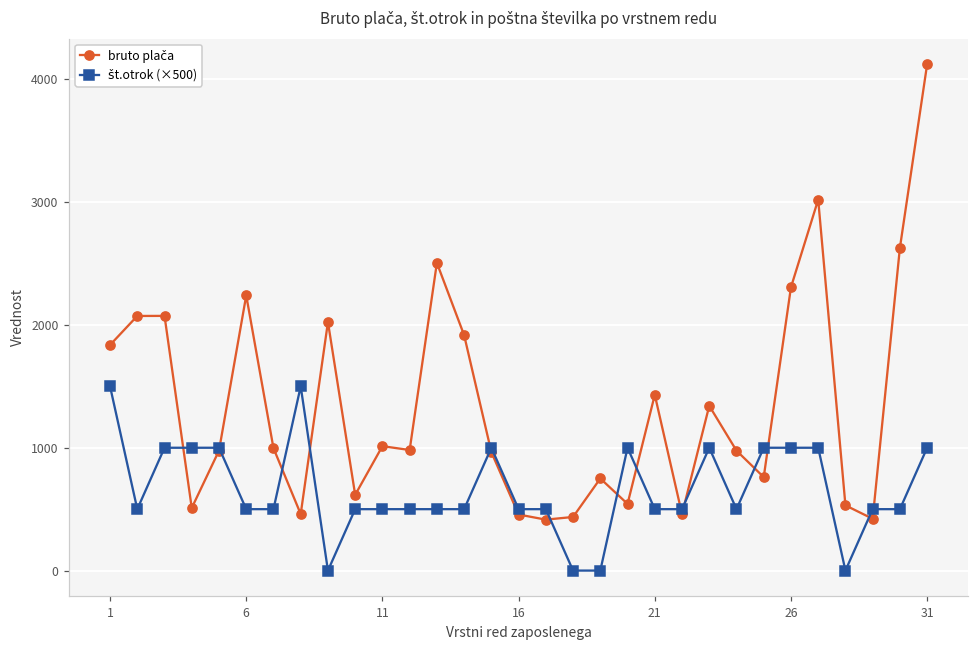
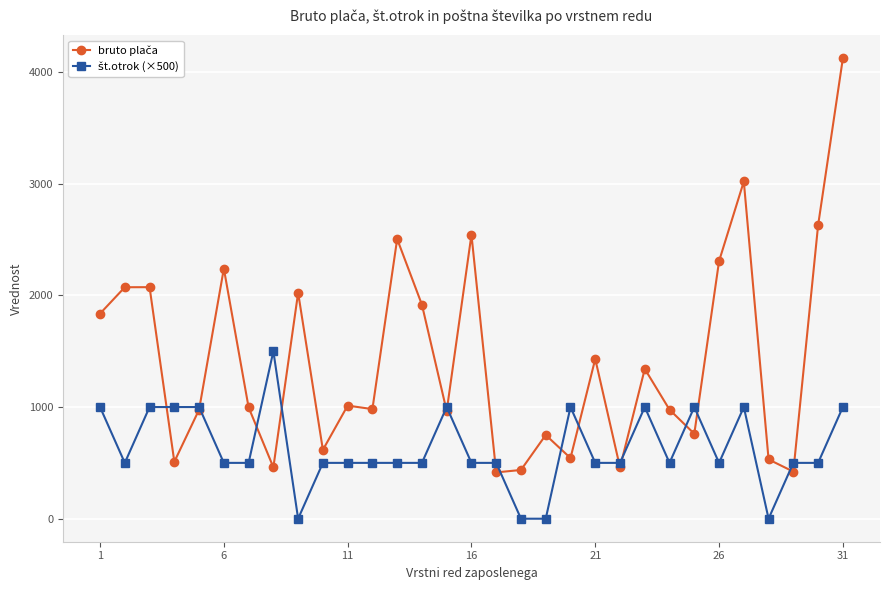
št.otrok (×500), 1: 1500 -> 1000
bruto plača, 16: 460 -> 2540
št.otrok (×500), 26: 1000 -> 500
